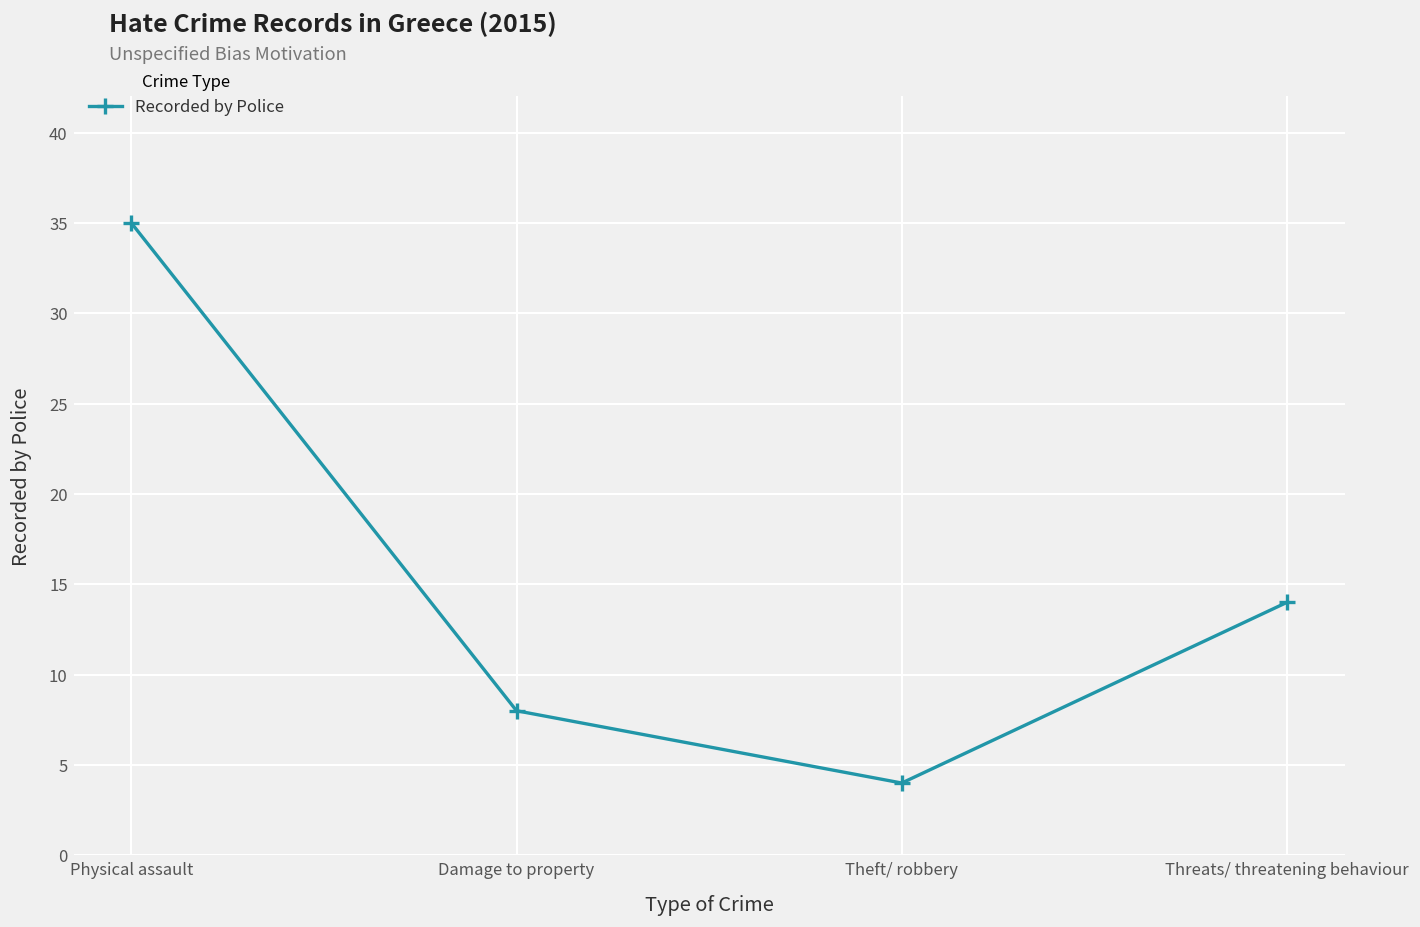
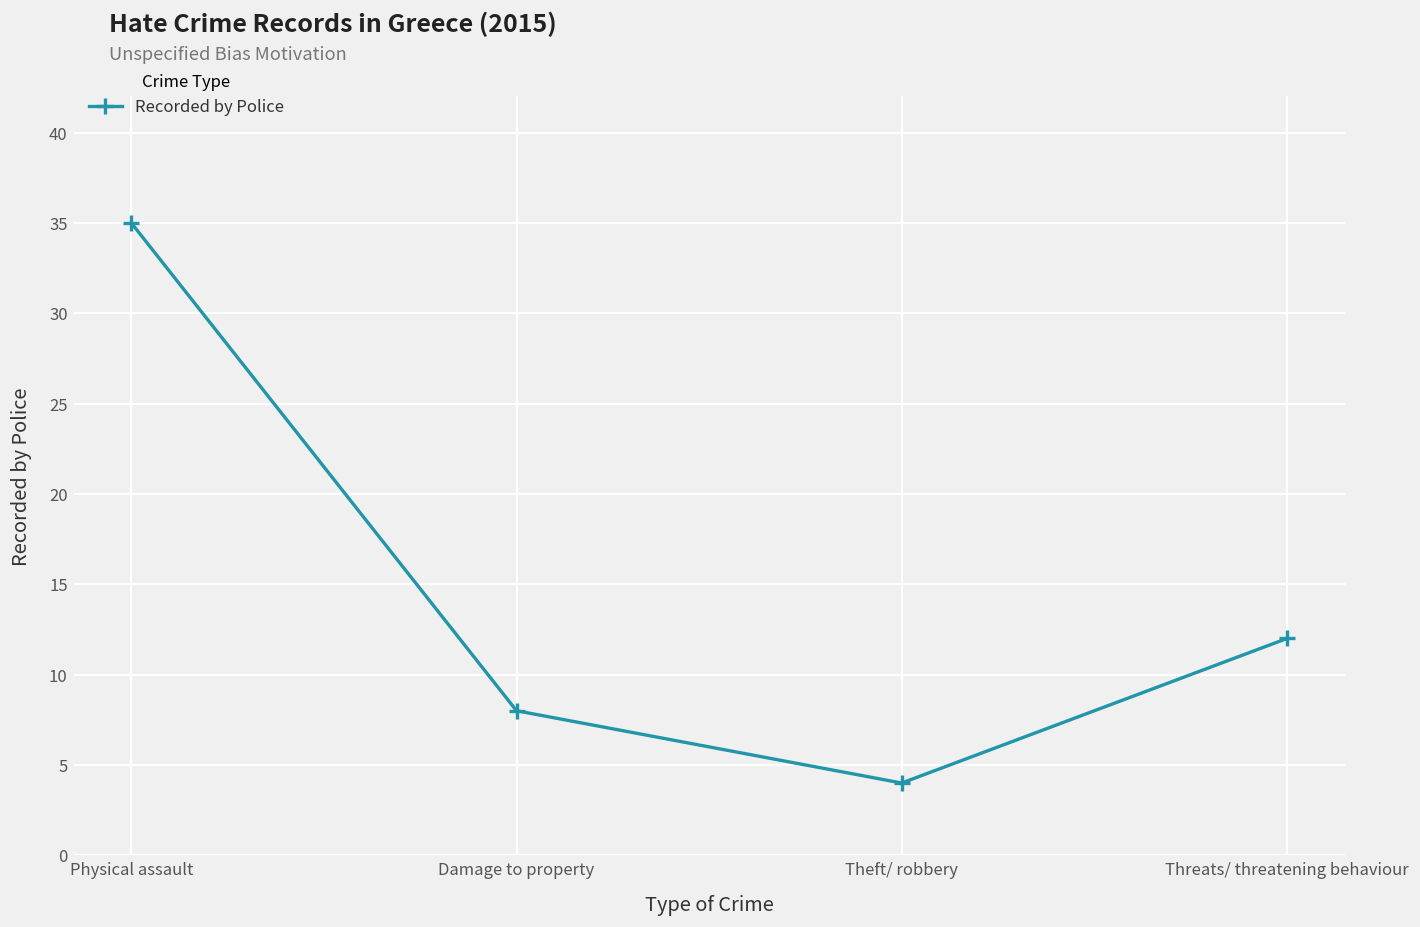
Threats/ threatening behaviour: 14 -> 12
